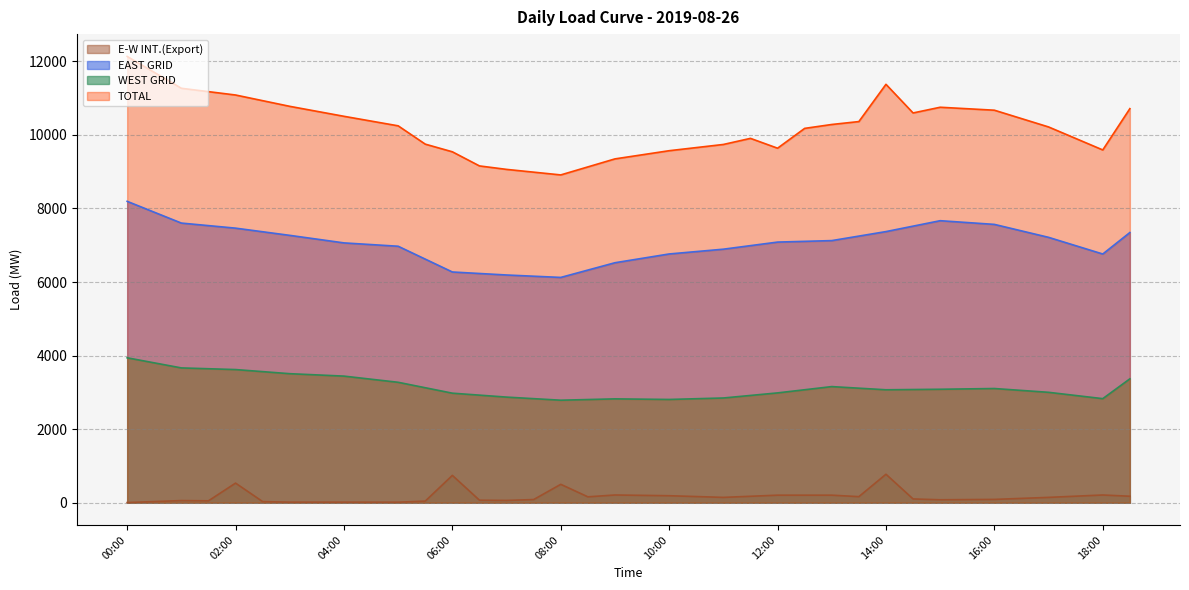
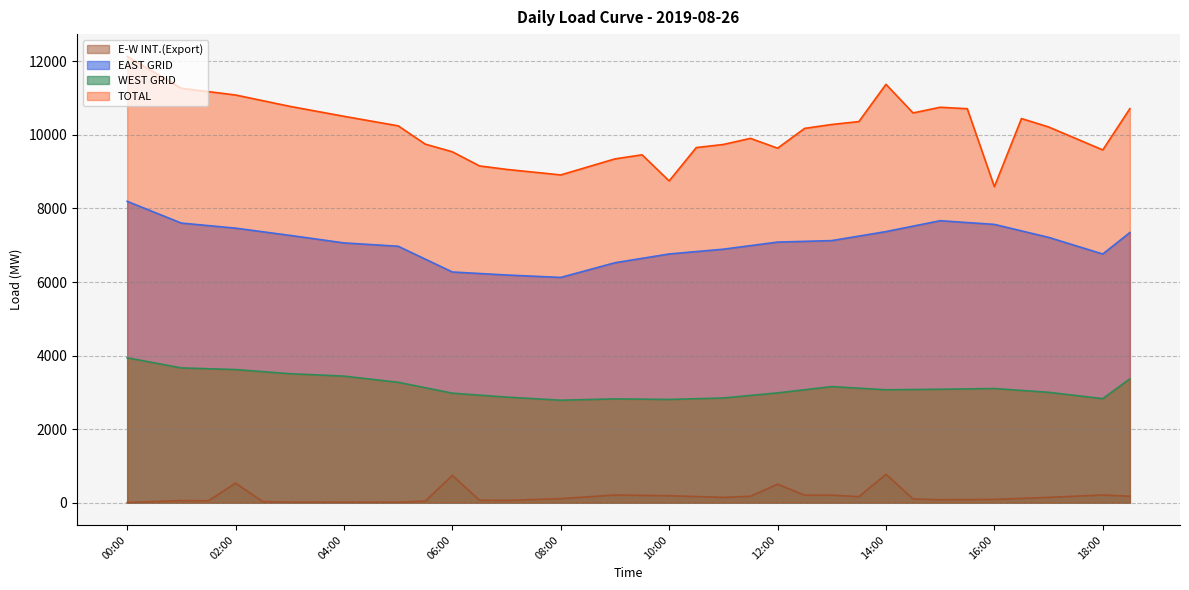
E-W INT.(Export), 08:00: 500 -> 100
TOTAL, 10:00: 9600 -> 8700
E-W INT.(Export), 12:00: 200 -> 500
TOTAL, 16:00: 10700 -> 8600
